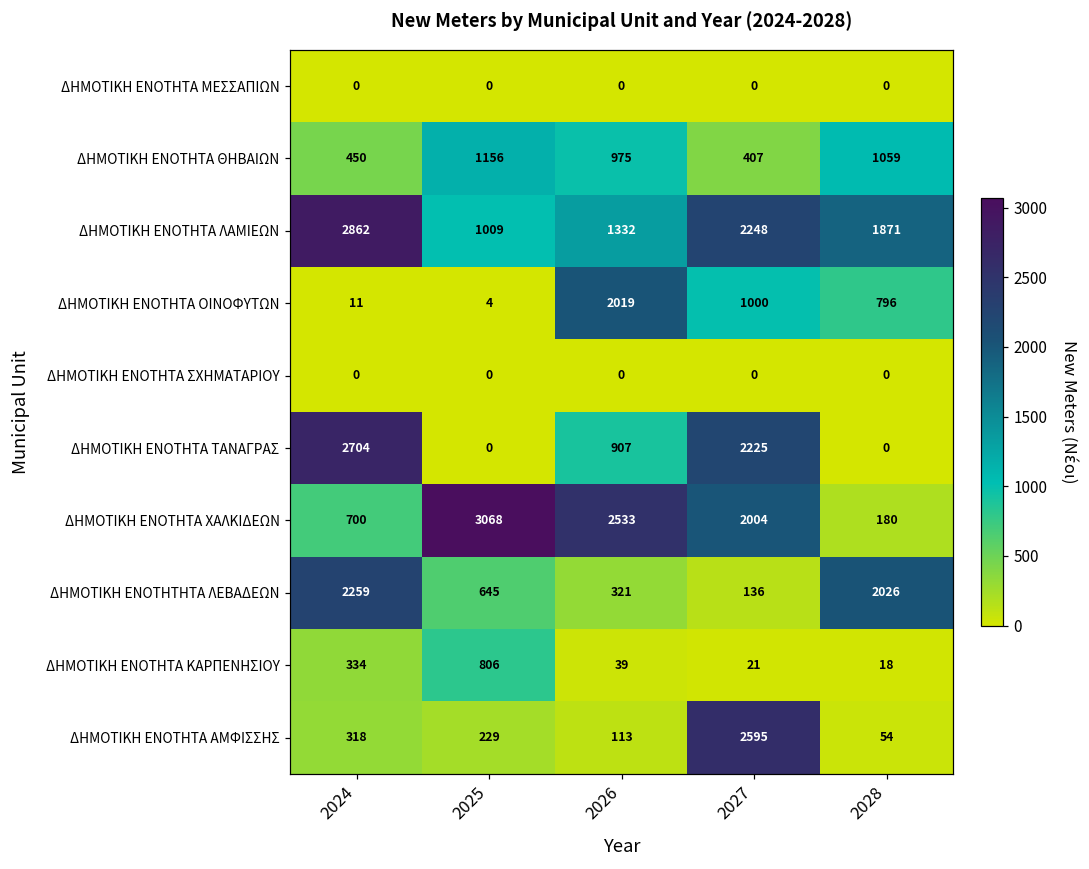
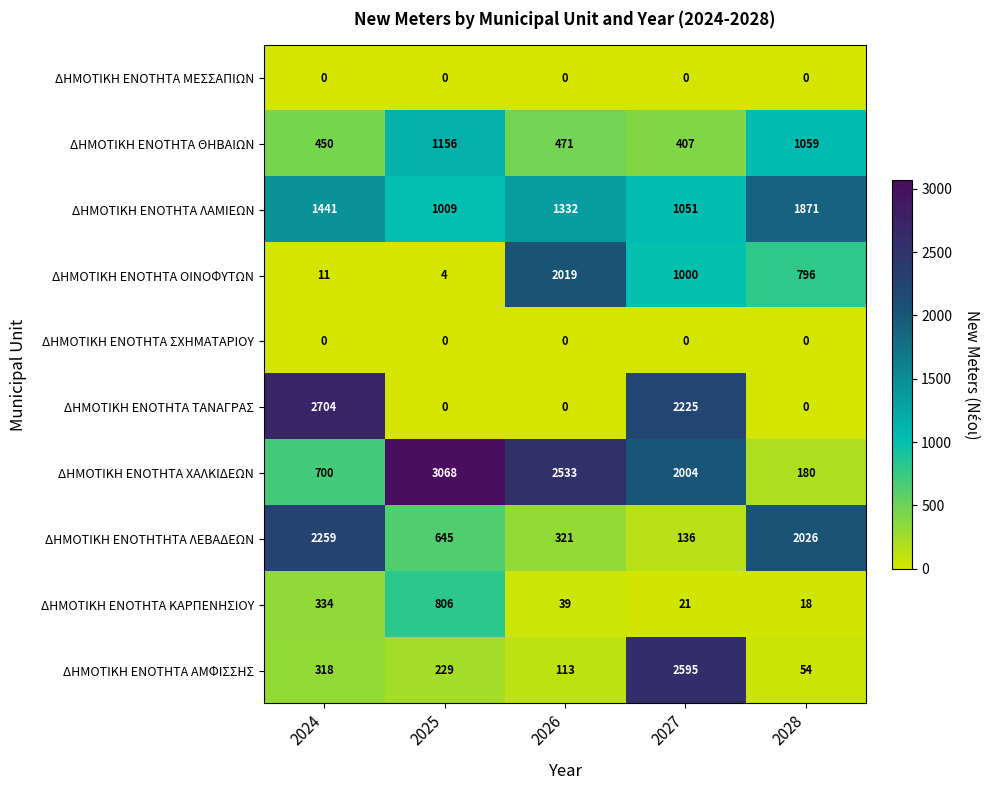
ΔΗΜΟΤΙΚΗ ΕΝΟΤΗΤΑ ΘΗΒΑΙΩΝ, 2026: 975 -> 471
ΔΗΜΟΤΙΚΗ ΕΝΟΤΗΤΑ ΛΑΜΙΕΩΝ, 2024: 2862 -> 1441
ΔΗΜΟΤΙΚΗ ΕΝΟΤΗΤΑ ΛΑΜΙΕΩΝ, 2027: 2248 -> 1051
ΔΗΜΟΤΙΚΗ ΕΝΟΤΗΤΑ ΤΑΝΑΓΡΑΣ, 2026: 907 -> 0
